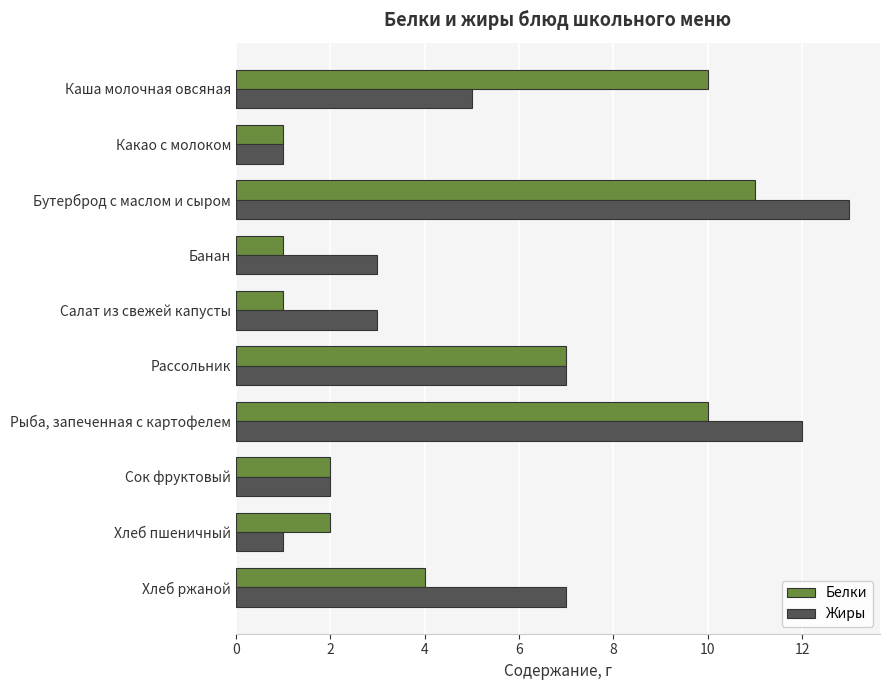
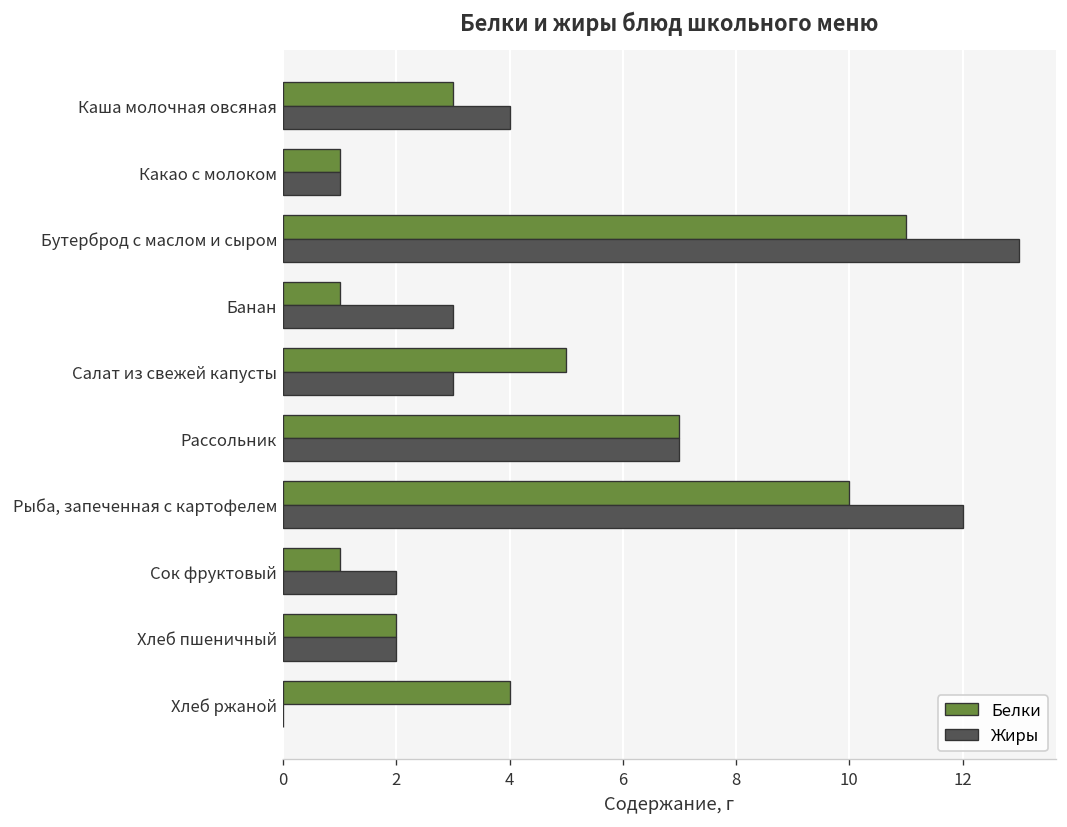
Белки, Каша молочная овсяная: 10 -> 3
Жиры, Каша молочная овсяная: 5 -> 4
Белки, Салат из свежей капусты: 1 -> 5
Белки, Сок фруктовый: 2 -> 1
Жиры, Хлеб пшеничный: 1 -> 2
Жиры, Хлеб ржаной: 7 -> 0
